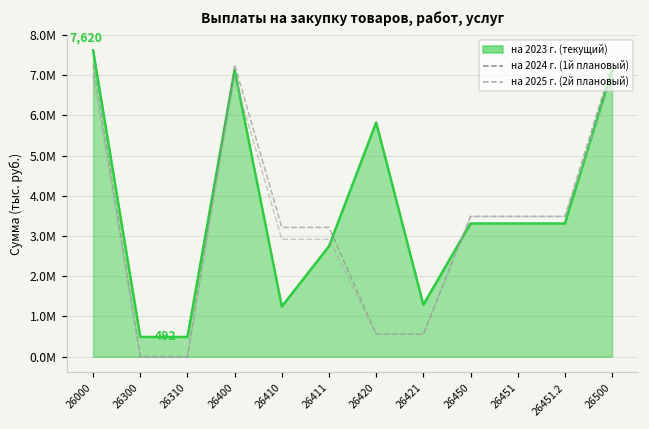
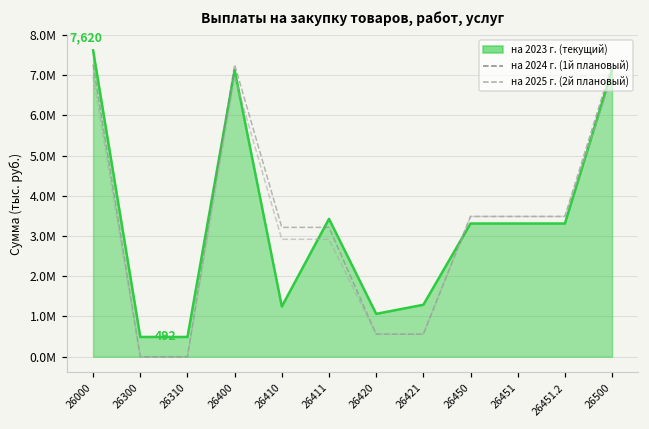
на 2023 г. (текущий), 26411: 2700000 -> 3400000
на 2023 г. (текущий), 26420: 5800000 -> 1100000
